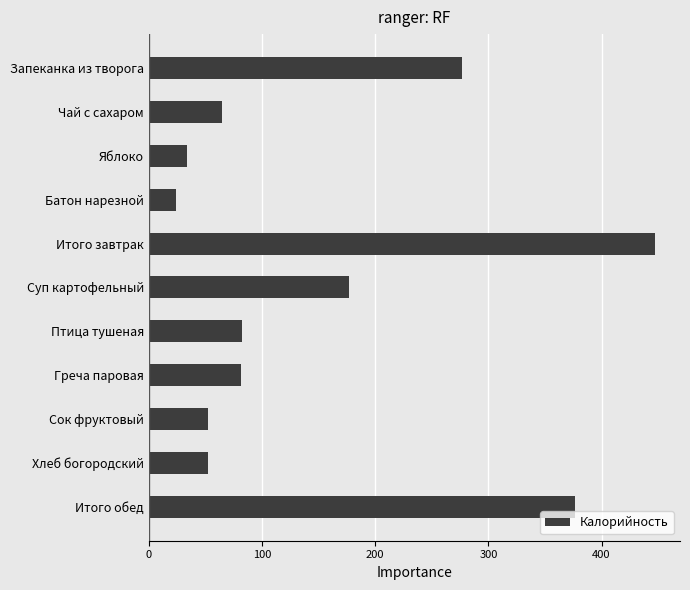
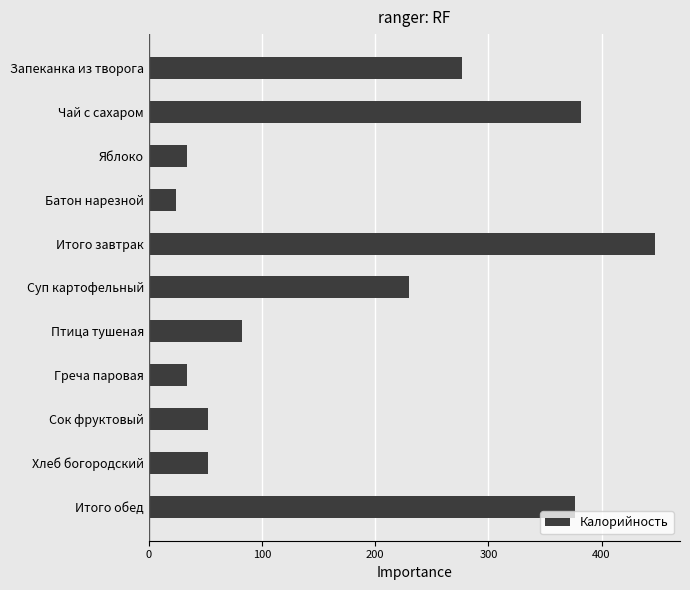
Чай с сахаром: 65 -> 382
Суп картофельный: 177 -> 230
Греча паровая: 81 -> 34
